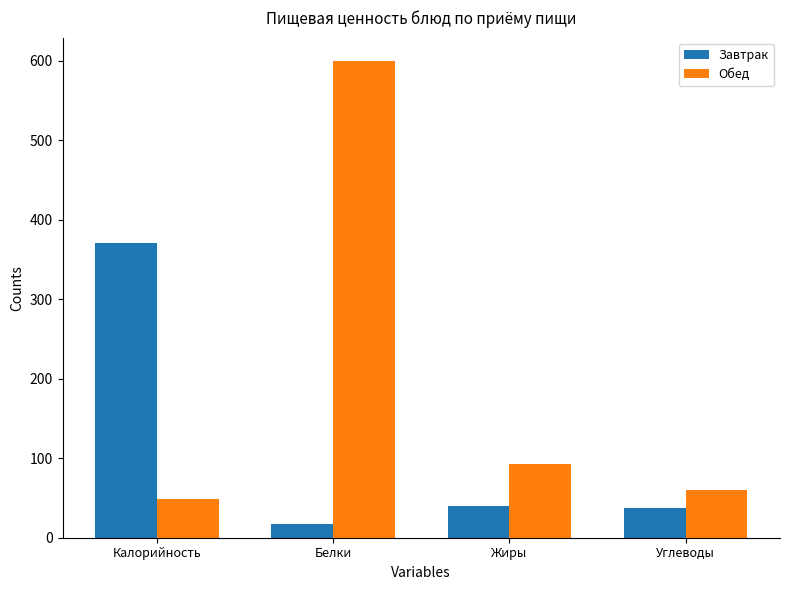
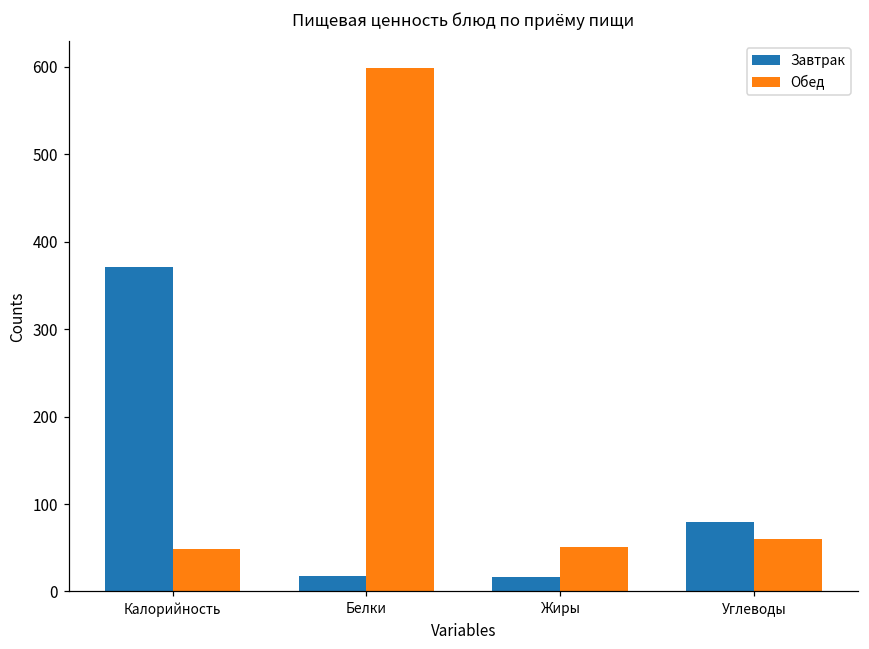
Завтрак, Жиры: 40 -> 20
Обед, Жиры: 90 -> 50
Завтрак, Углеводы: 40 -> 80
